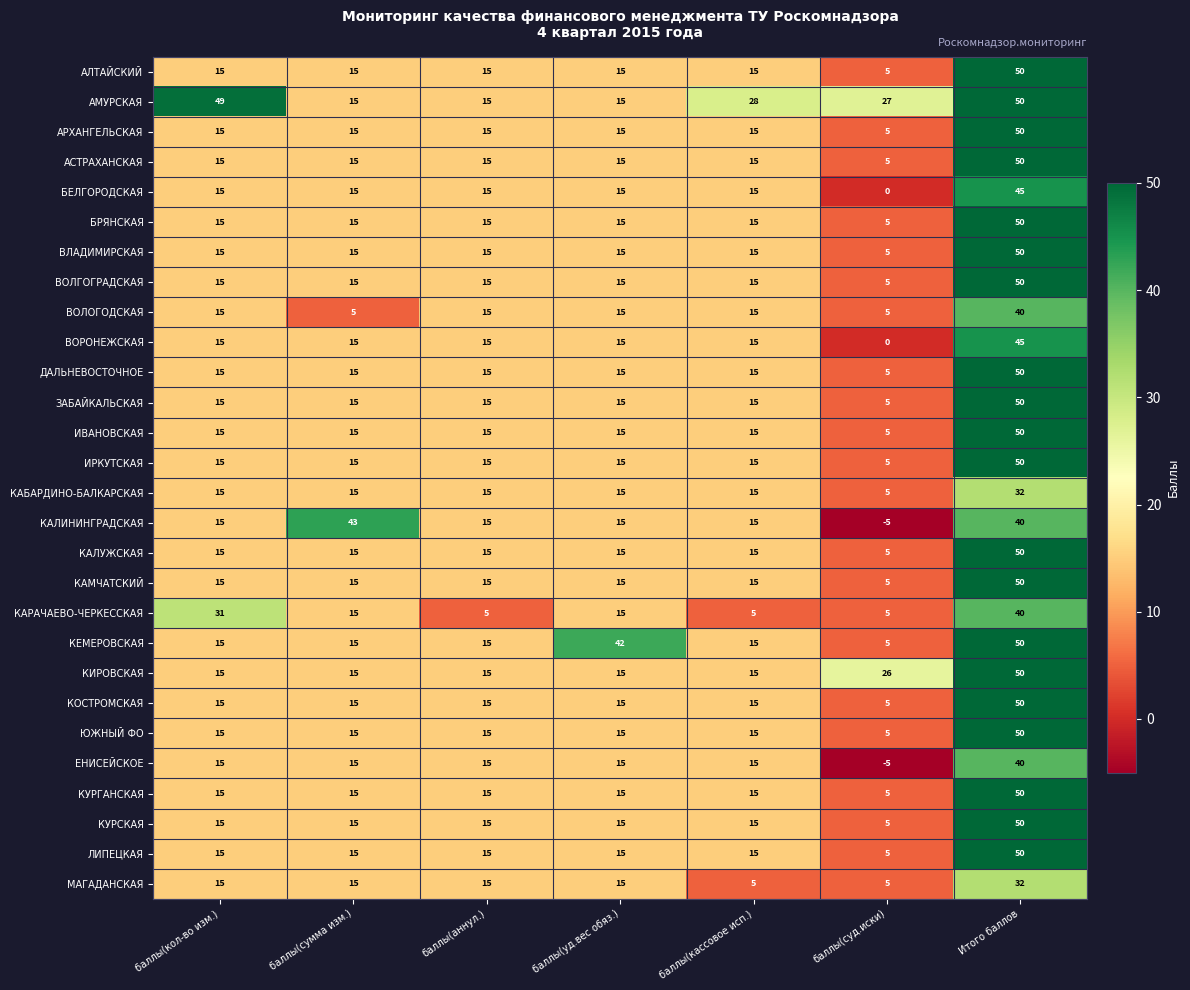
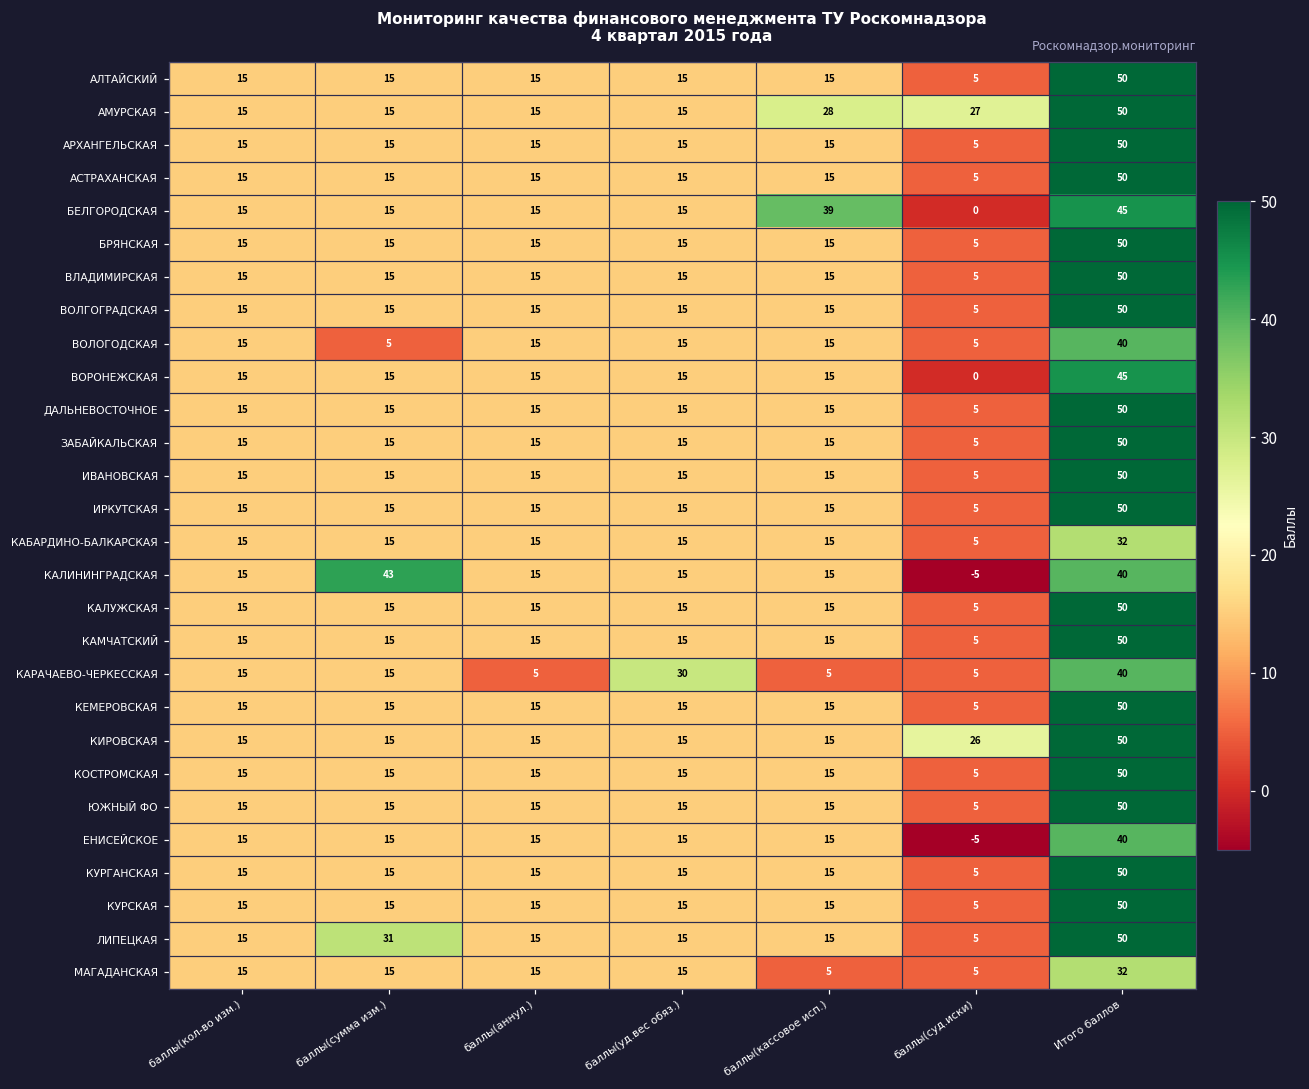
АМУРСКАЯ, баллы(кол-во изм.): 49 -> 15
БЕЛГОРОДСКАЯ, баллы(кассовое исп.): 15 -> 39
КАРАЧАЕВО-ЧЕРКЕССКАЯ, баллы(кол-во изм.): 31 -> 15
КАРАЧАЕВО-ЧЕРКЕССКАЯ, баллы(уд.вес обяз.): 15 -> 30
КЕМЕРОВСКАЯ, баллы(уд.вес обяз.): 42 -> 15
ЛИПЕЦКАЯ, баллы(сумма изм.): 15 -> 31
